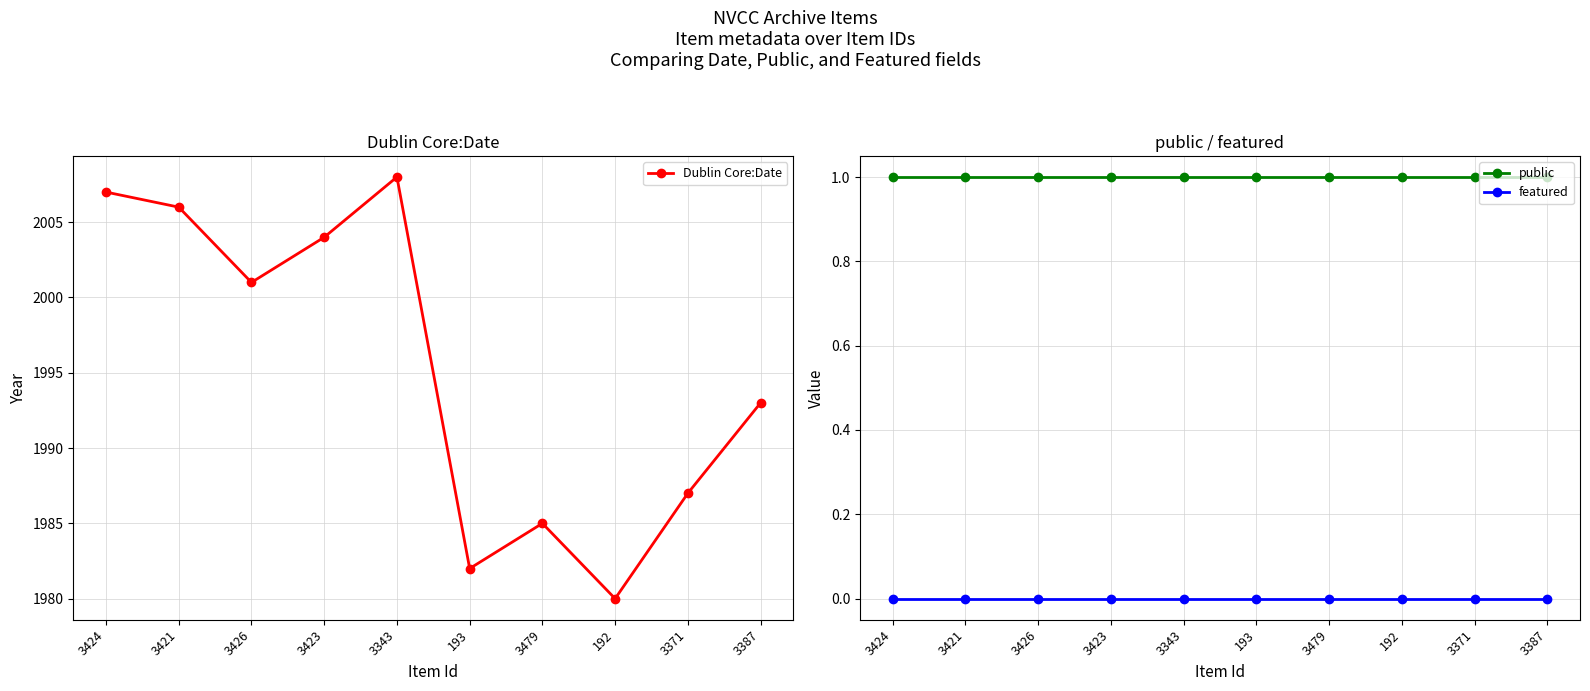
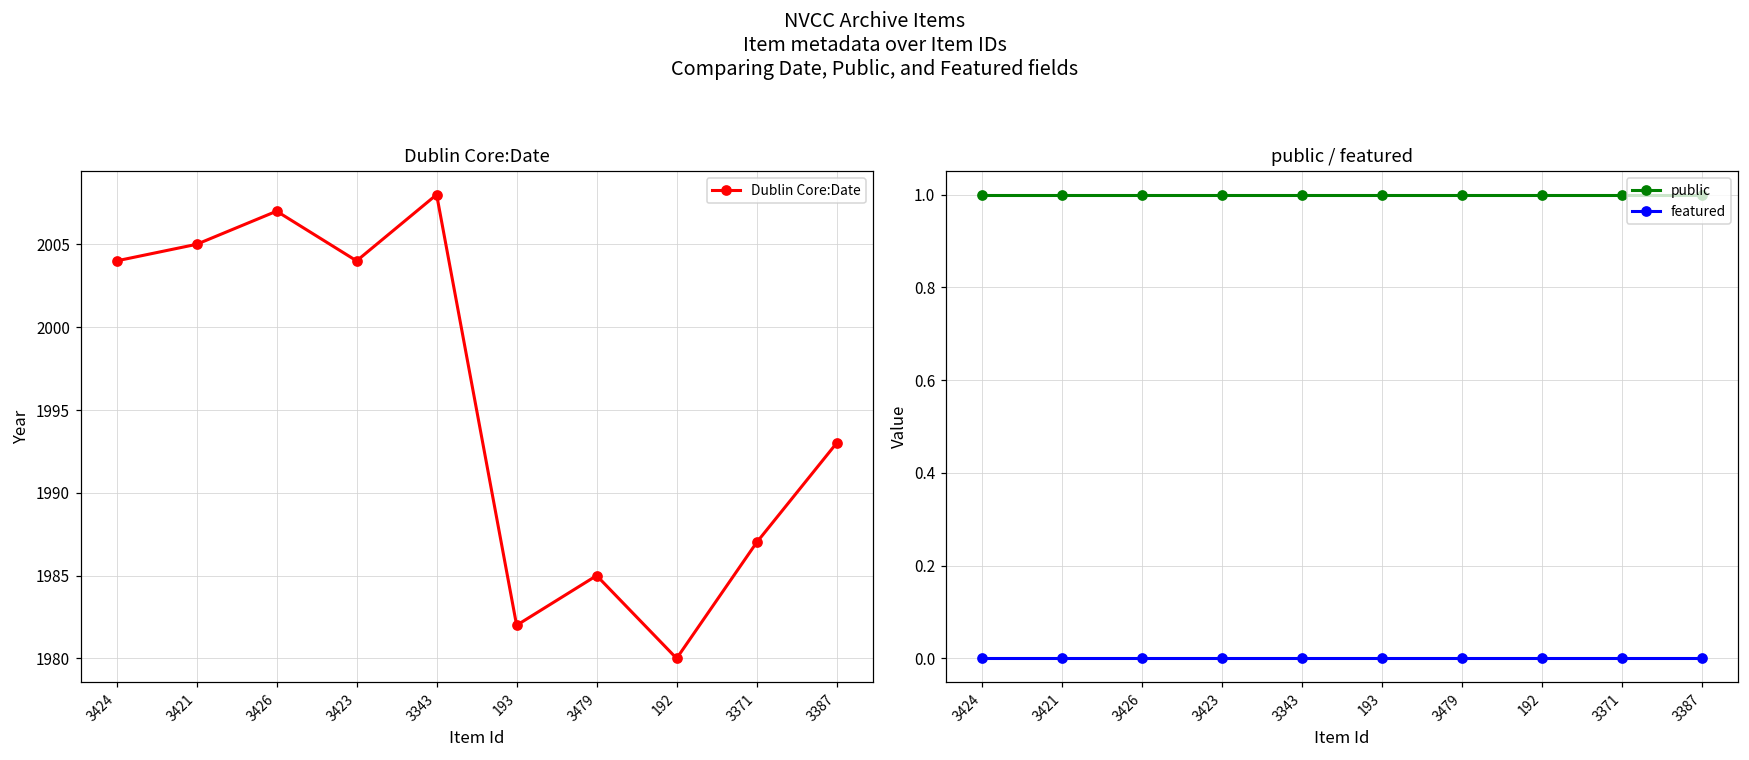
Dublin Core:Date, 3424: 2007 -> 2004
Dublin Core:Date, 3421: 2006 -> 2005
Dublin Core:Date, 3426: 2001 -> 2007
